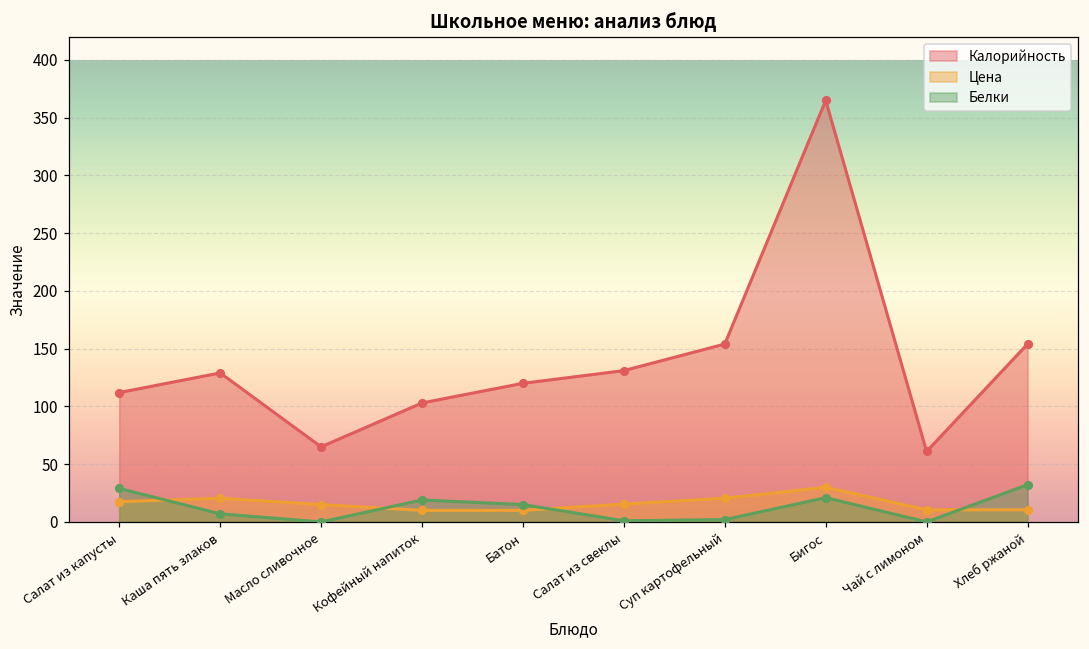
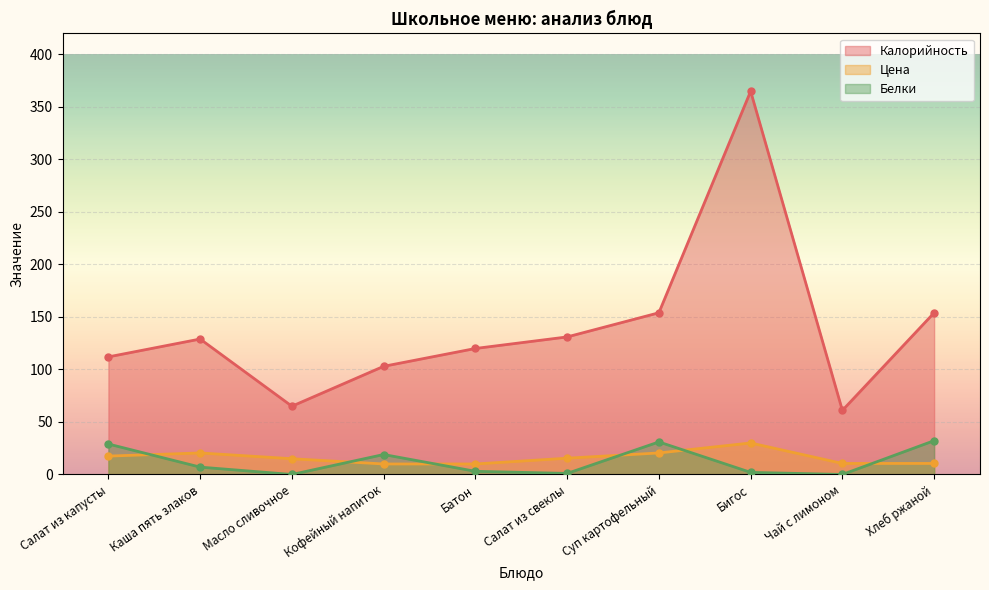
Белки, Батон: 15 -> 3
Белки, Суп картофельный: 2 -> 31
Белки, Бигос: 21 -> 2
